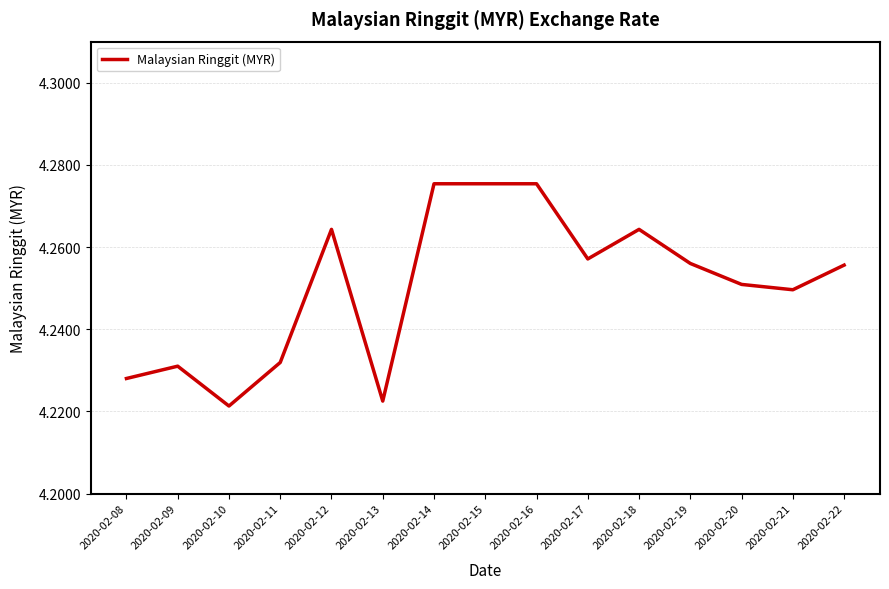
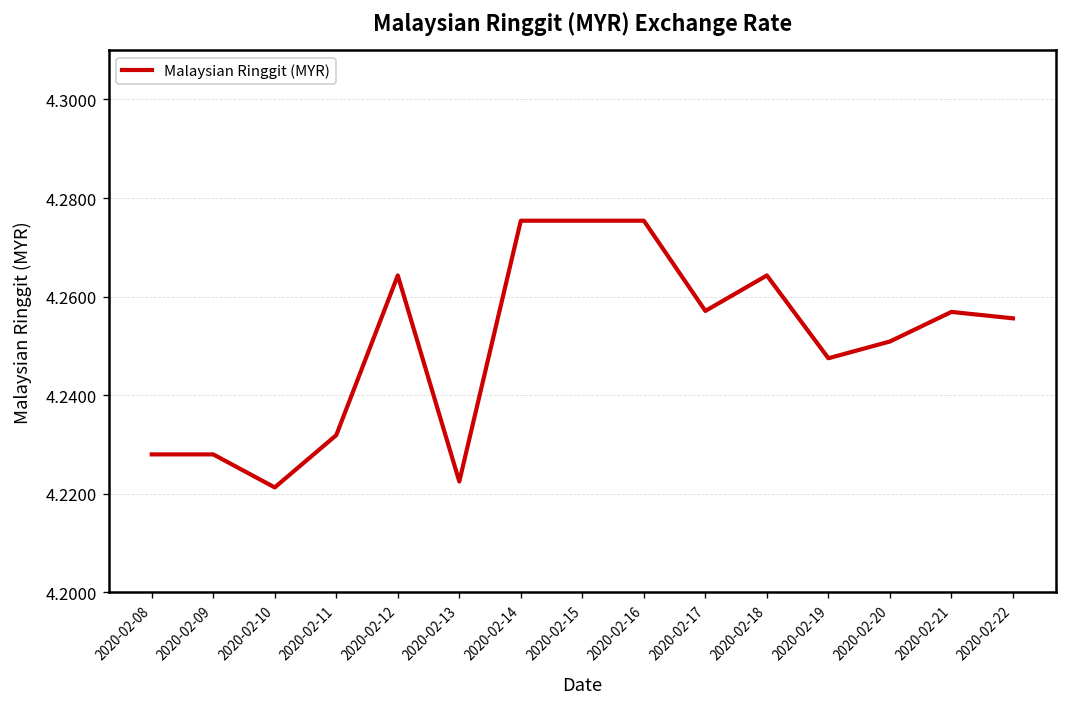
2020-02-09: 4.231 -> 4.228
2020-02-19: 4.256 -> 4.248
2020-02-21: 4.250 -> 4.257
